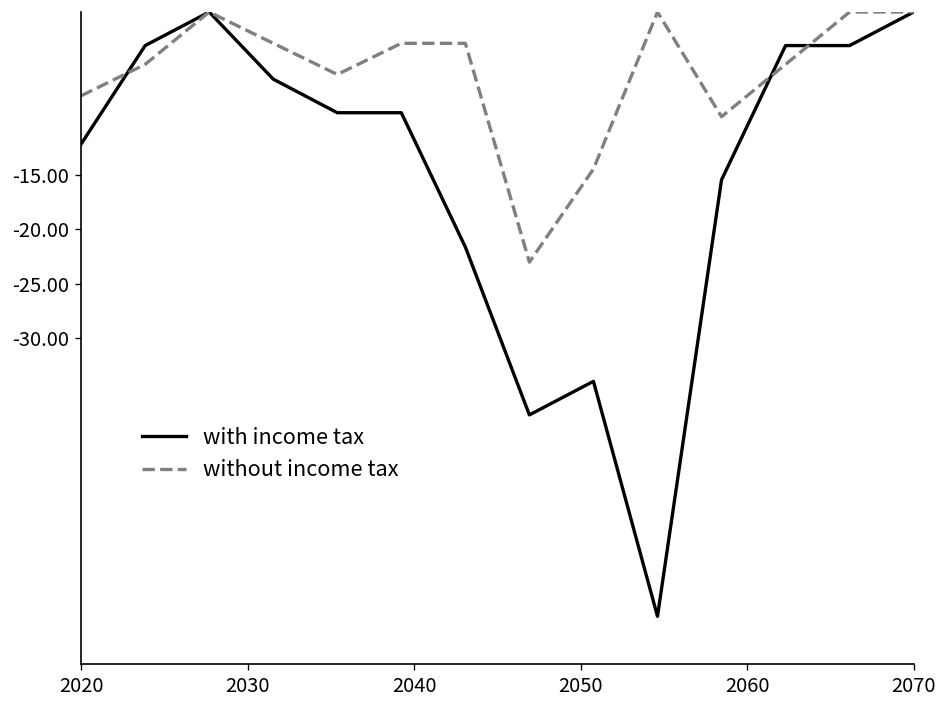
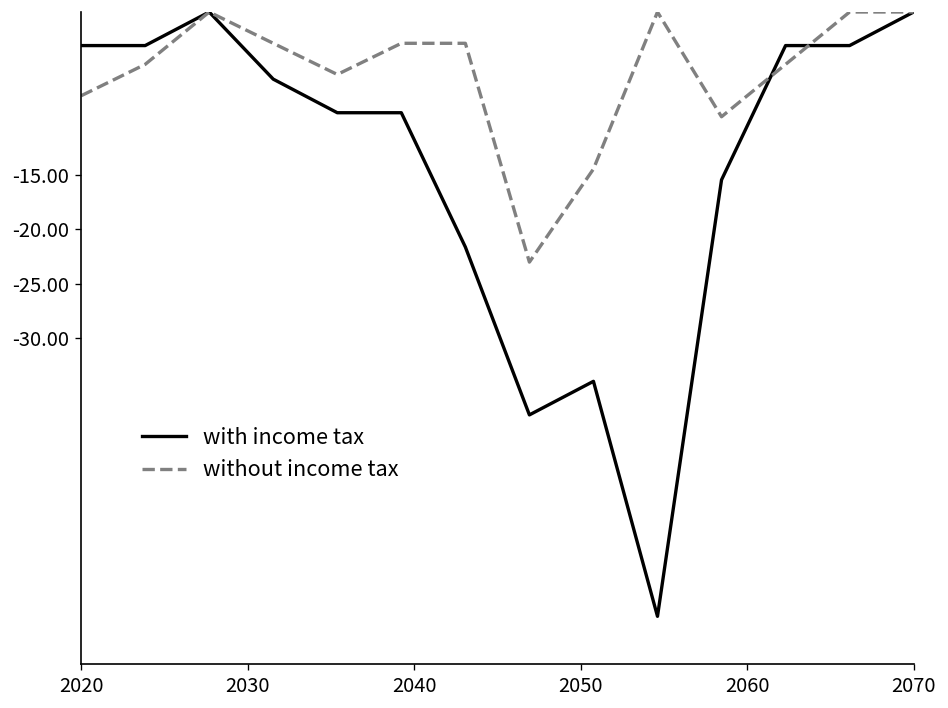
with income tax, 2020: -12 -> -3
